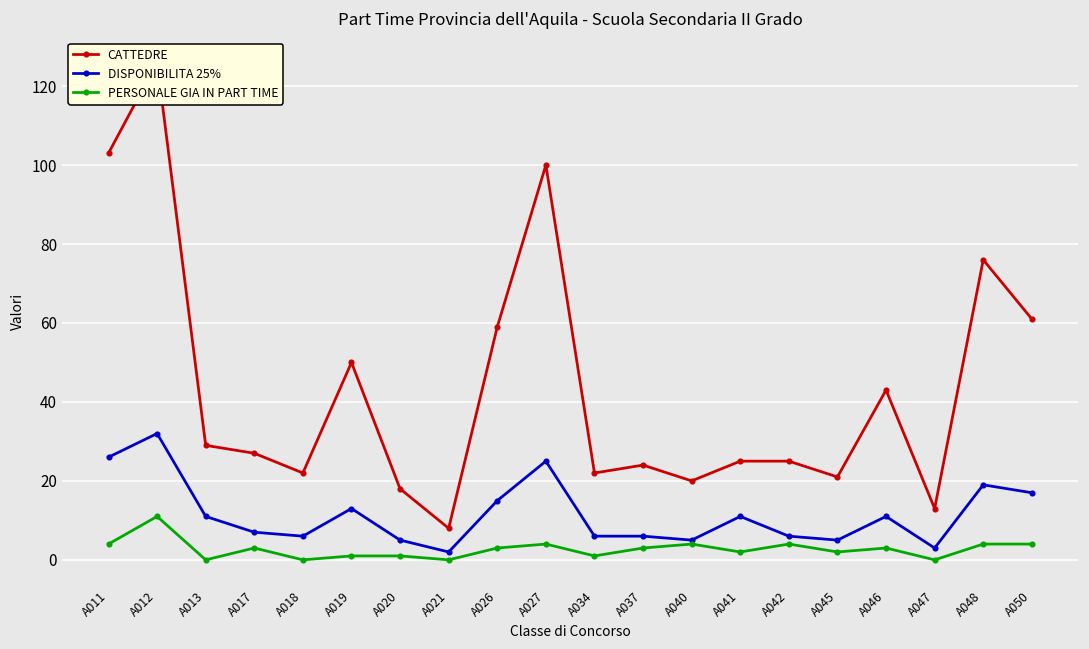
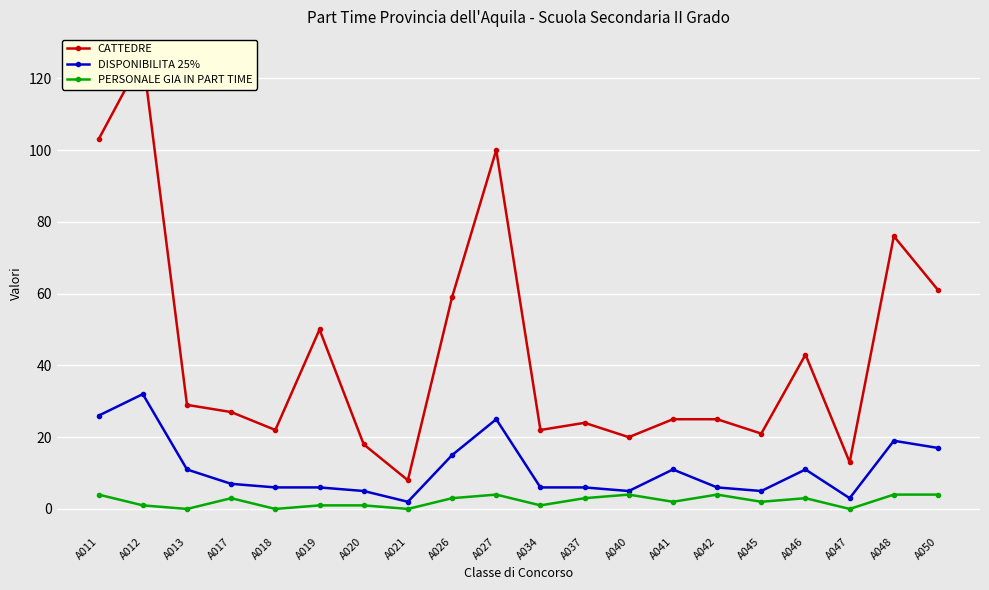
PERSONALE GIA IN PART TIME, A012: 11 -> 1
DISPONIBILITA 25%, A019: 13 -> 6
